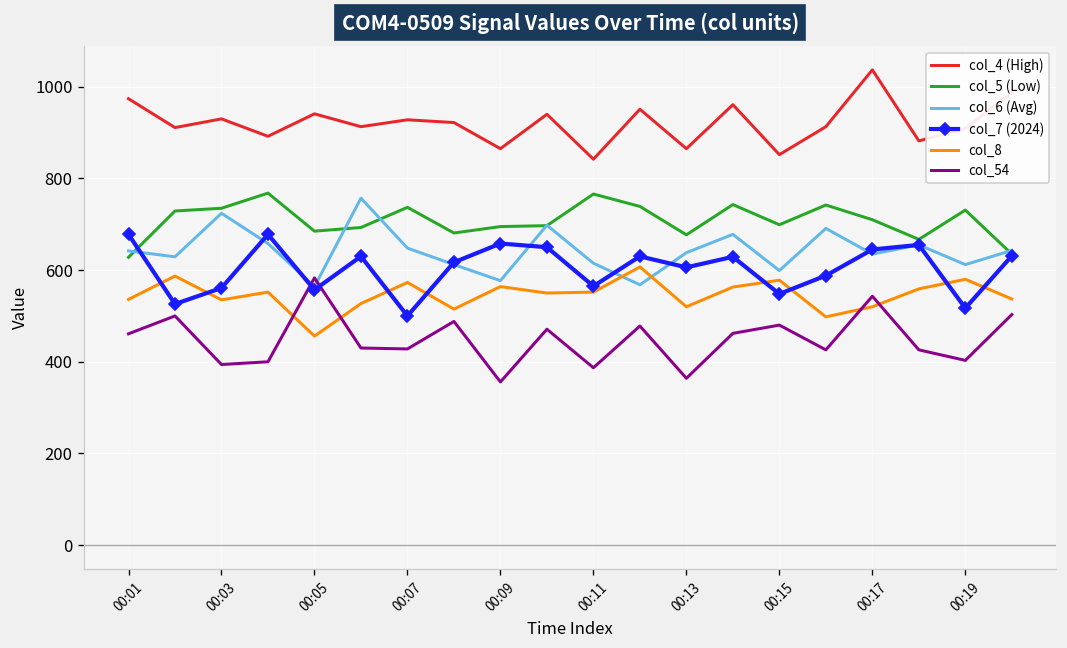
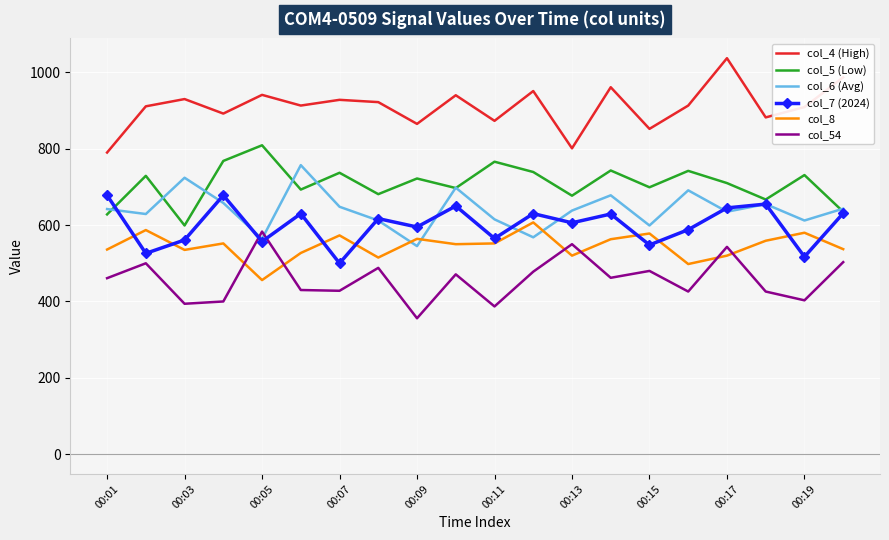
col_4 (High), 00:01: 970 -> 790
col_5 (Low), 00:03: 740 -> 600
col_5 (Low), 00:05: 690 -> 810
col_5 (Low), 00:09: 700 -> 720
col_6 (Avg), 00:09: 580 -> 550
col_7 (2024), 00:09: 660 -> 600
col_4 (High), 00:11: 840 -> 870
col_4 (High), 00:13: 870 -> 800
col_54, 00:13: 360 -> 550
